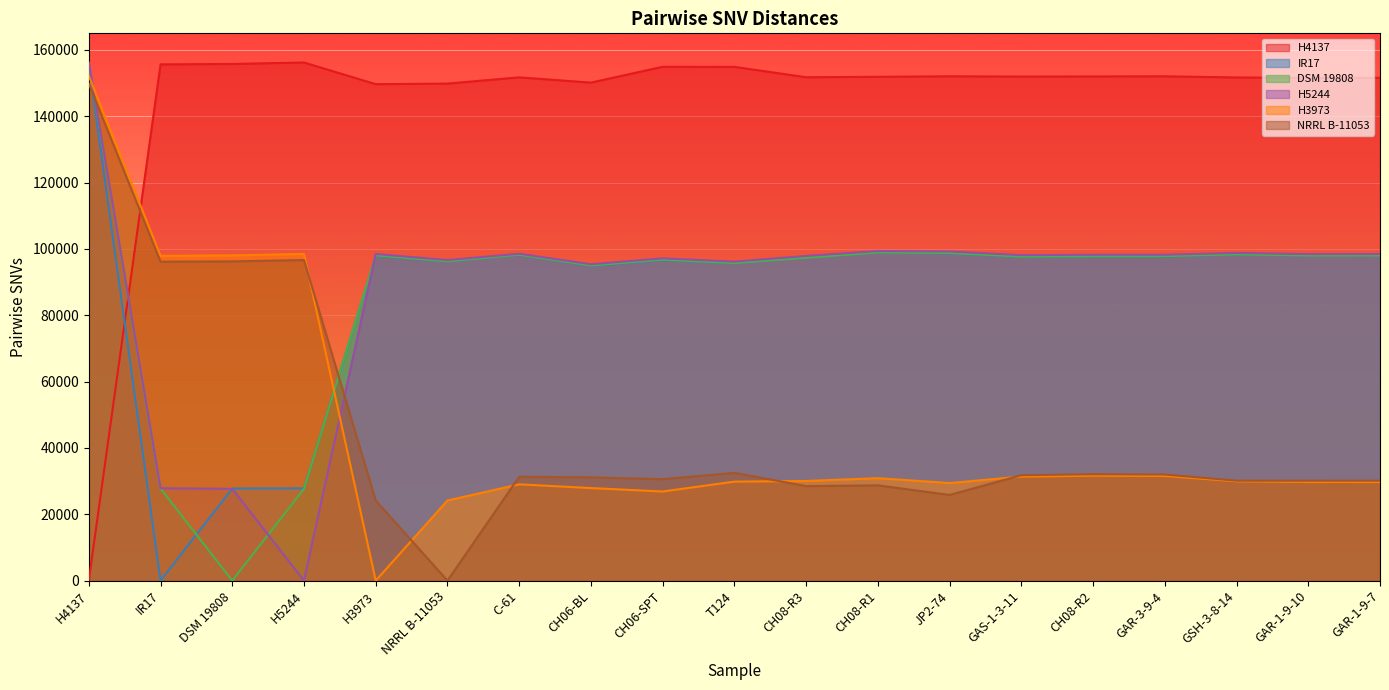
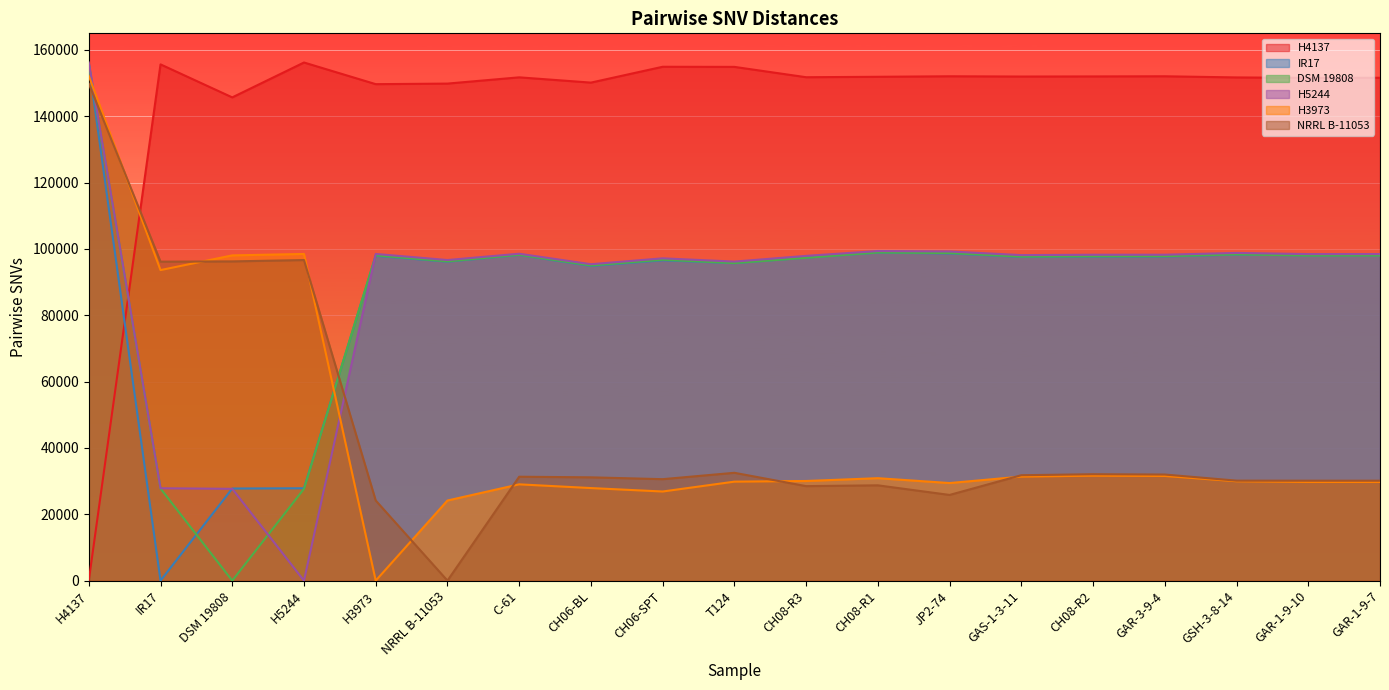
H3973, IR17: 98000 -> 94000
H4137, DSM 19808: 156000 -> 146000
